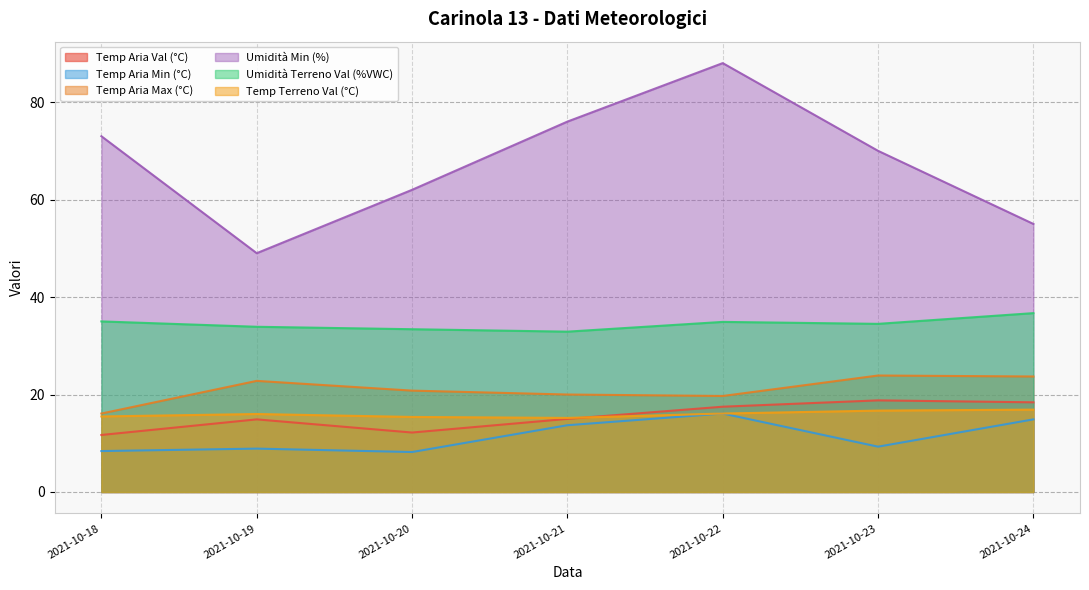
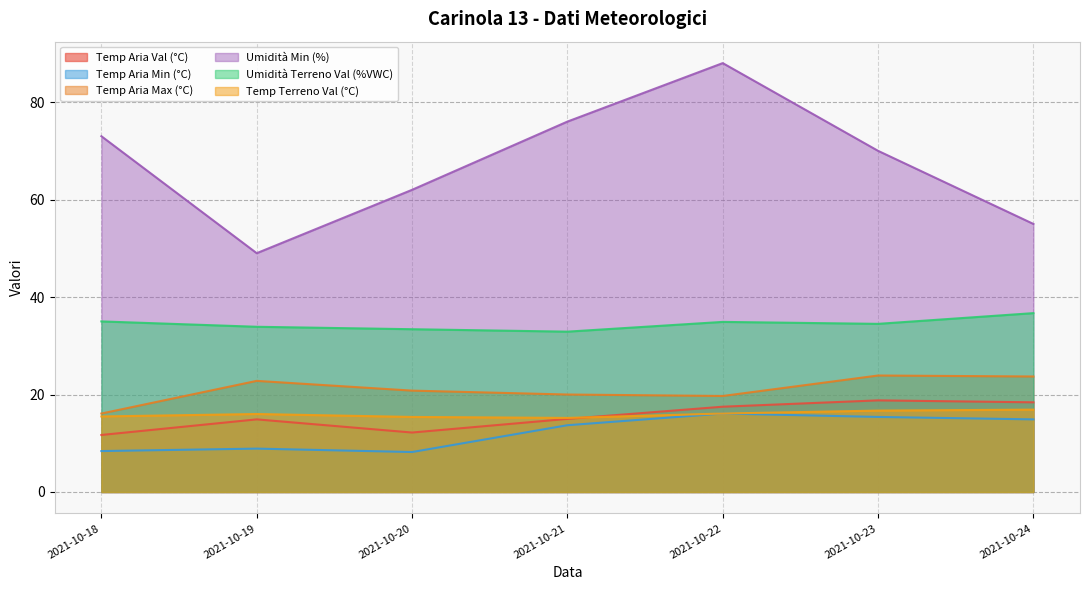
Temp Aria Min (°C), 2021-10-23: 9 -> 15
